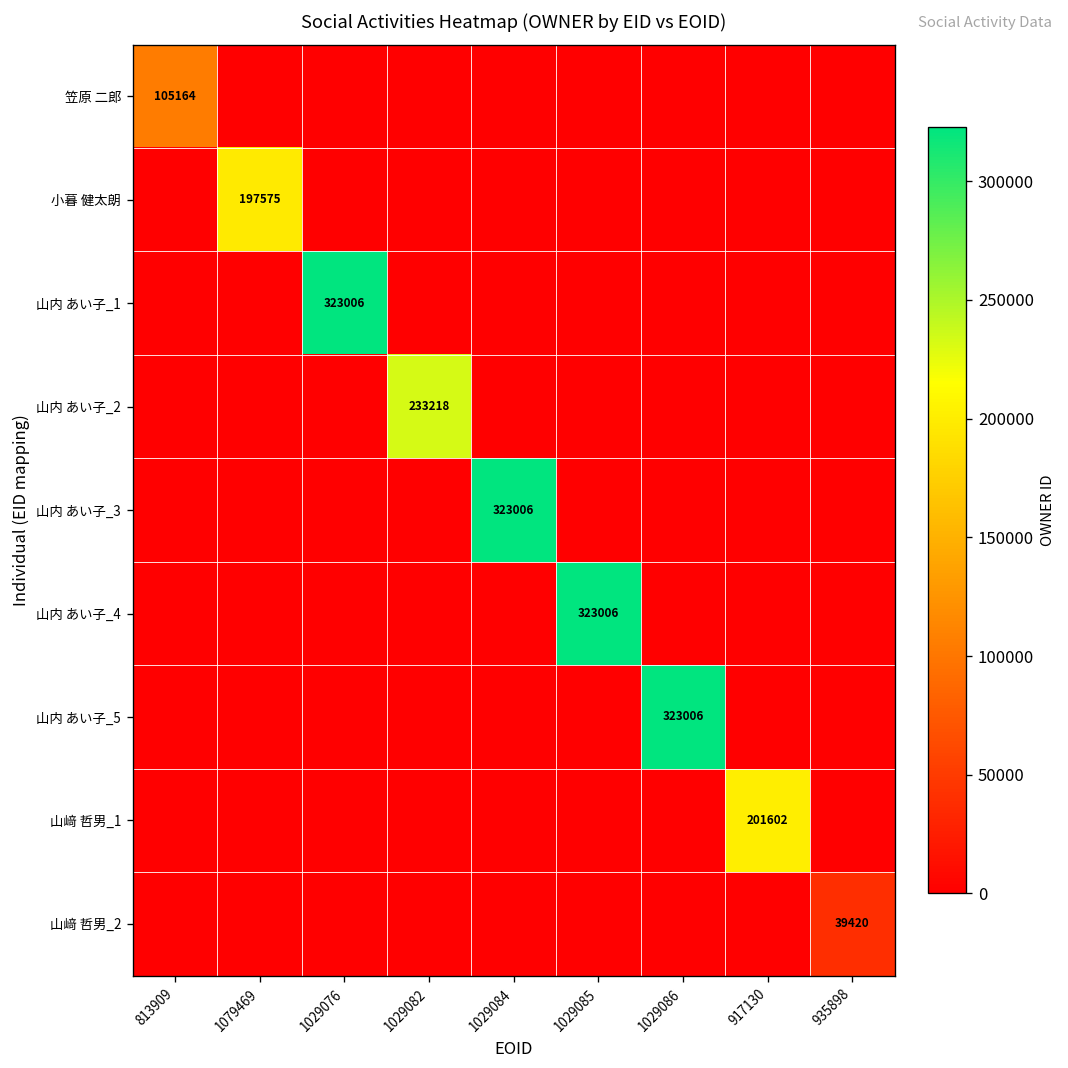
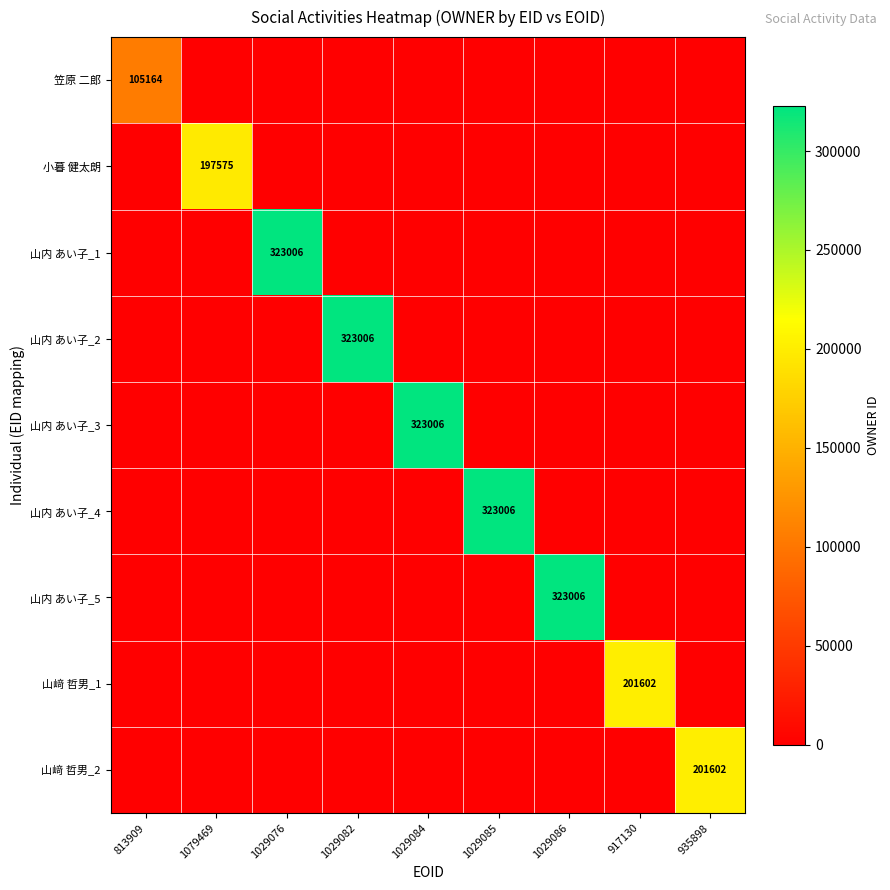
山内 あい子_2, 1029082: 233218 -> 323006
山﨑 哲男_2, 935898: 39420 -> 201602
